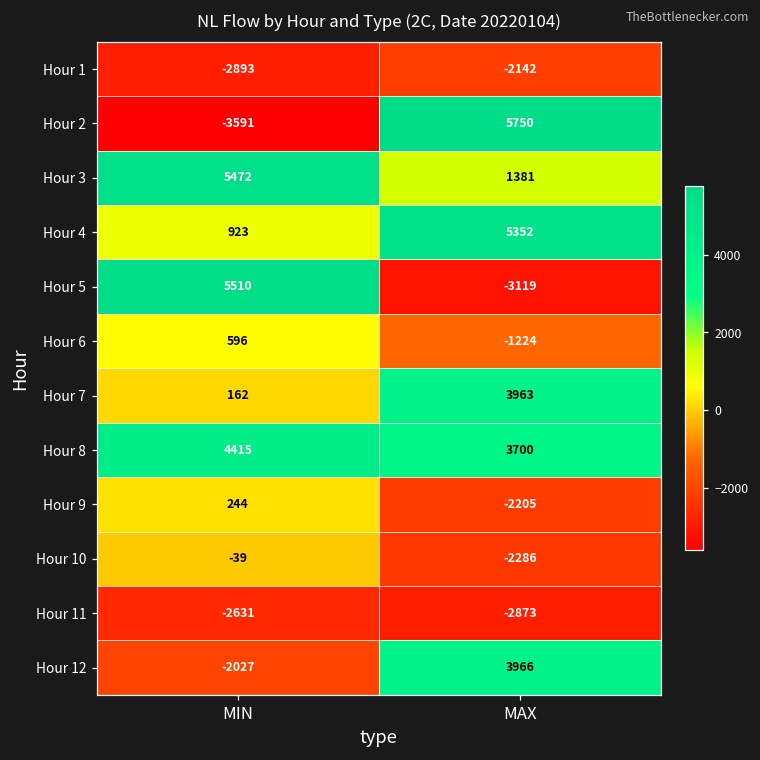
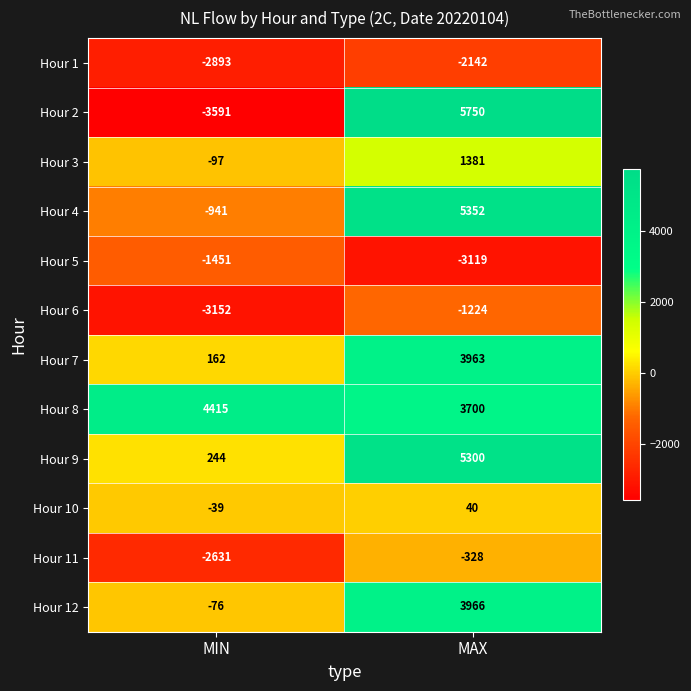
Hour 3, MIN: 5472 -> -97
Hour 4, MIN: 923 -> -941
Hour 5, MIN: 5510 -> -1451
Hour 6, MIN: 596 -> -3152
Hour 9, MAX: -2205 -> 5300
Hour 10, MAX: -2286 -> 40
Hour 11, MAX: -2873 -> -328
Hour 12, MIN: -2027 -> -76
